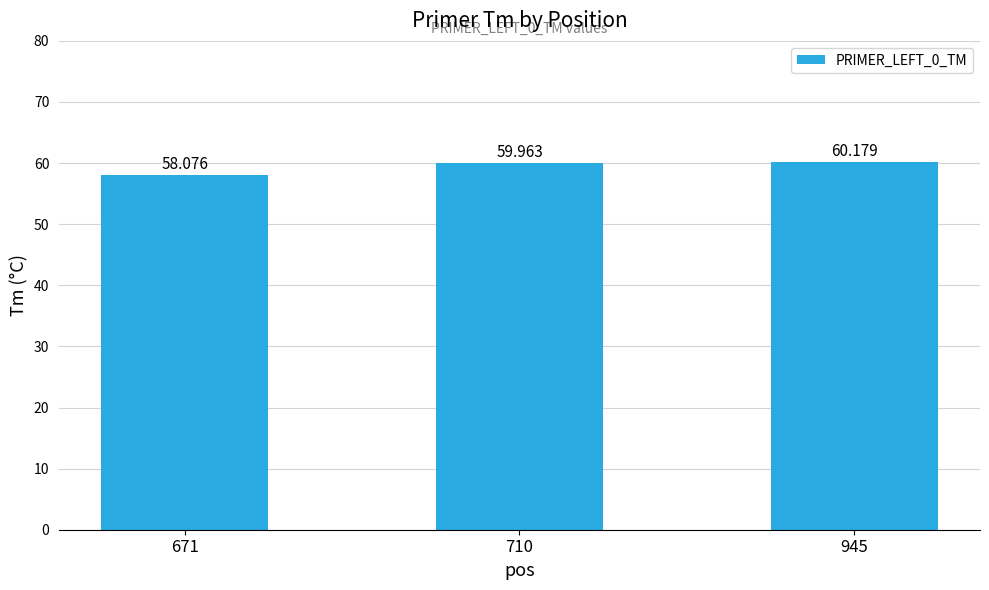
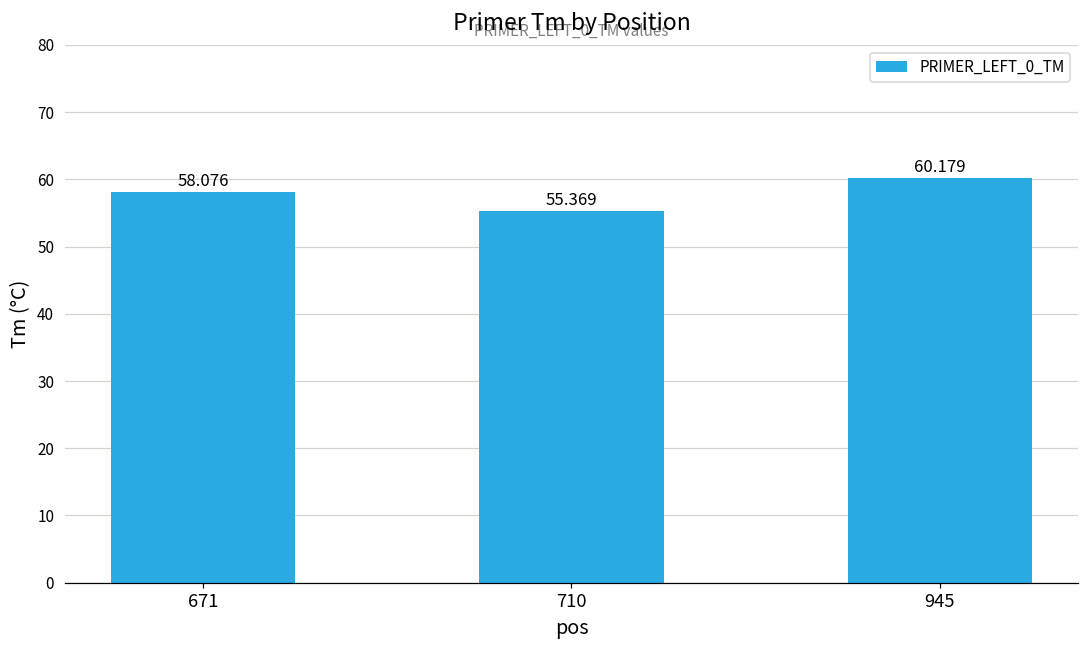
710: 59.963 -> 55.369
